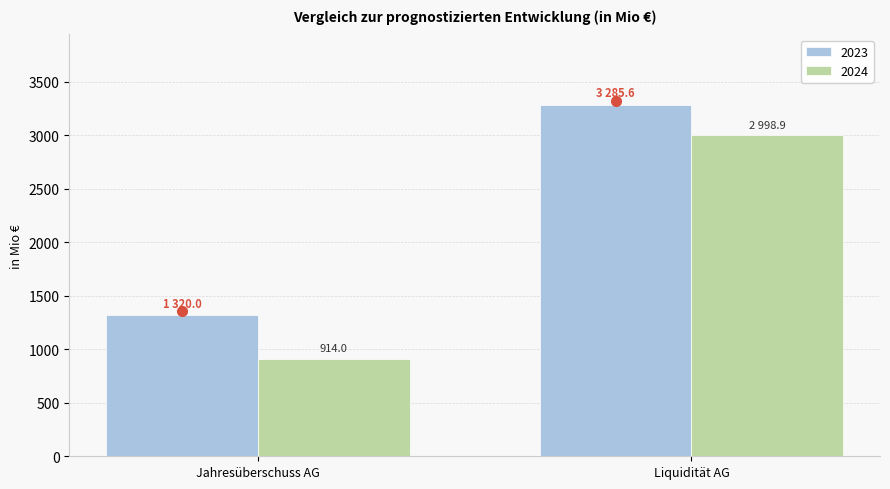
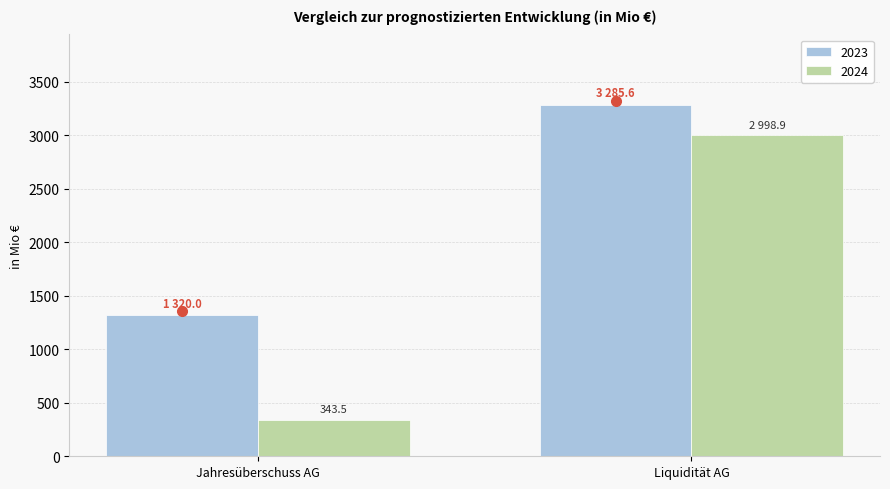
2024, Jahresüberschuss AG: 914.0 -> 343.5
